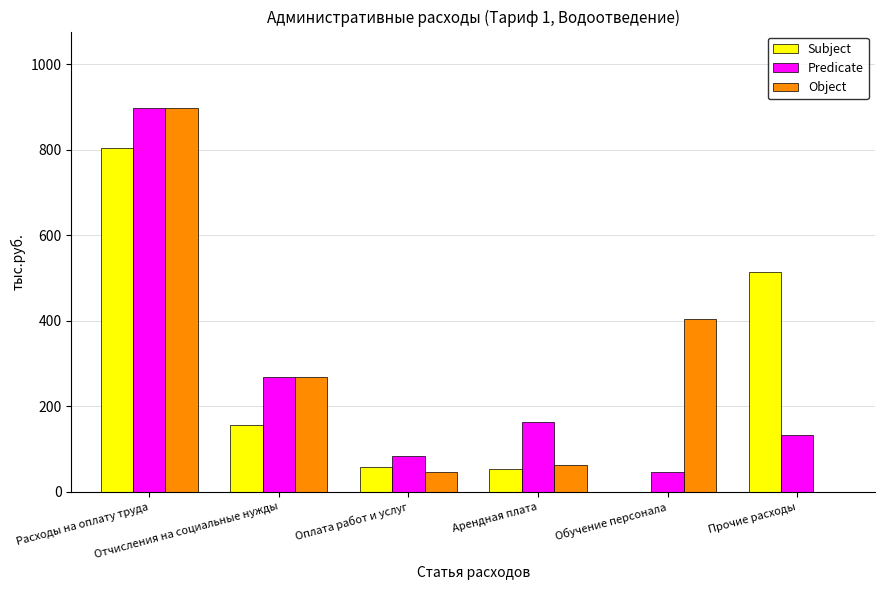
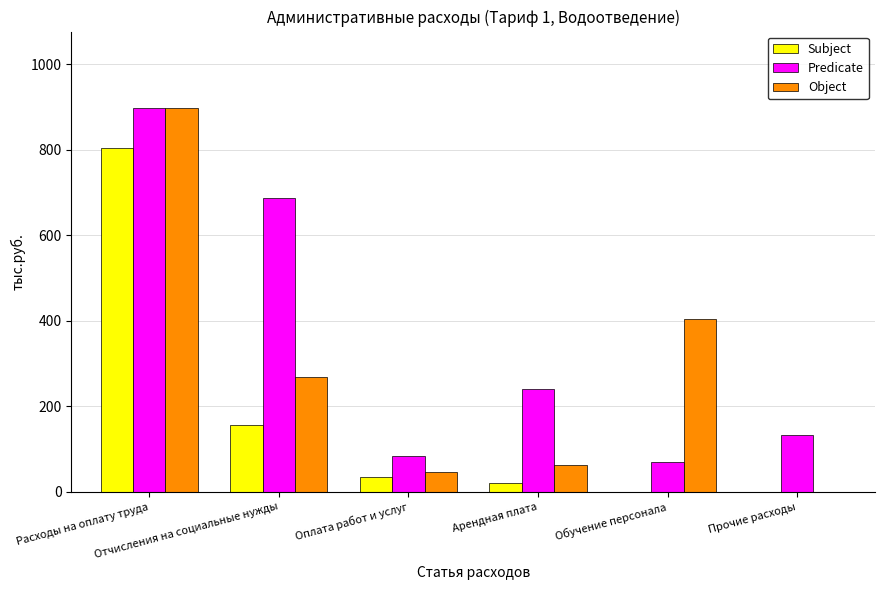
Predicate, Отчисления на социальные нужды: 270 -> 690
Subject, Оплата работ и услуг: 60 -> 30
Subject, Арендная плата: 50 -> 20
Predicate, Арендная плата: 160 -> 240
Predicate, Обучение персонала: 50 -> 70
Subject, Прочие расходы: 510 -> 0
